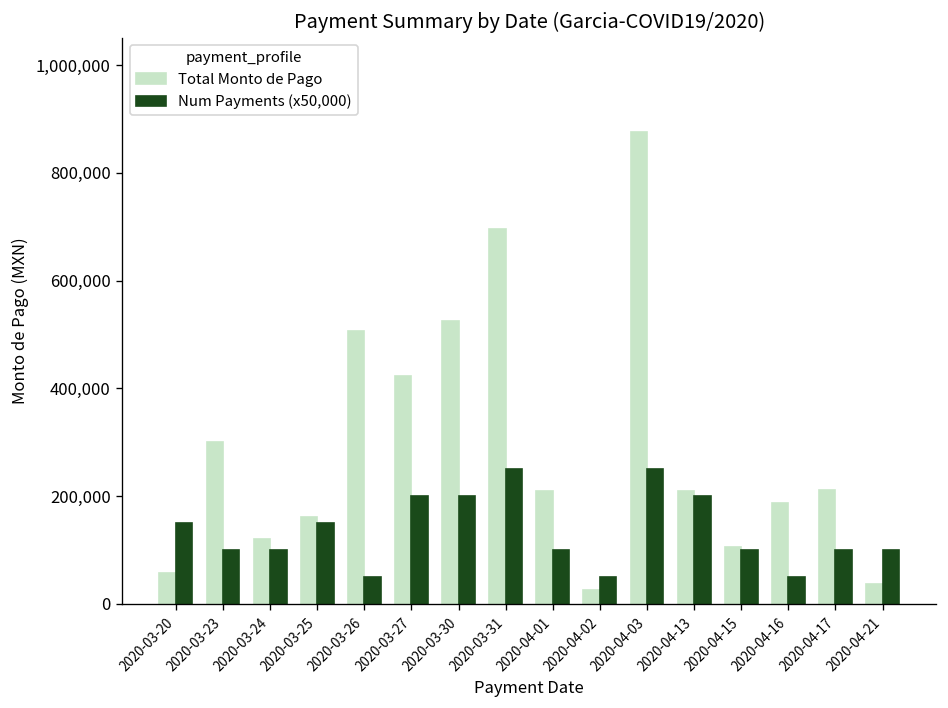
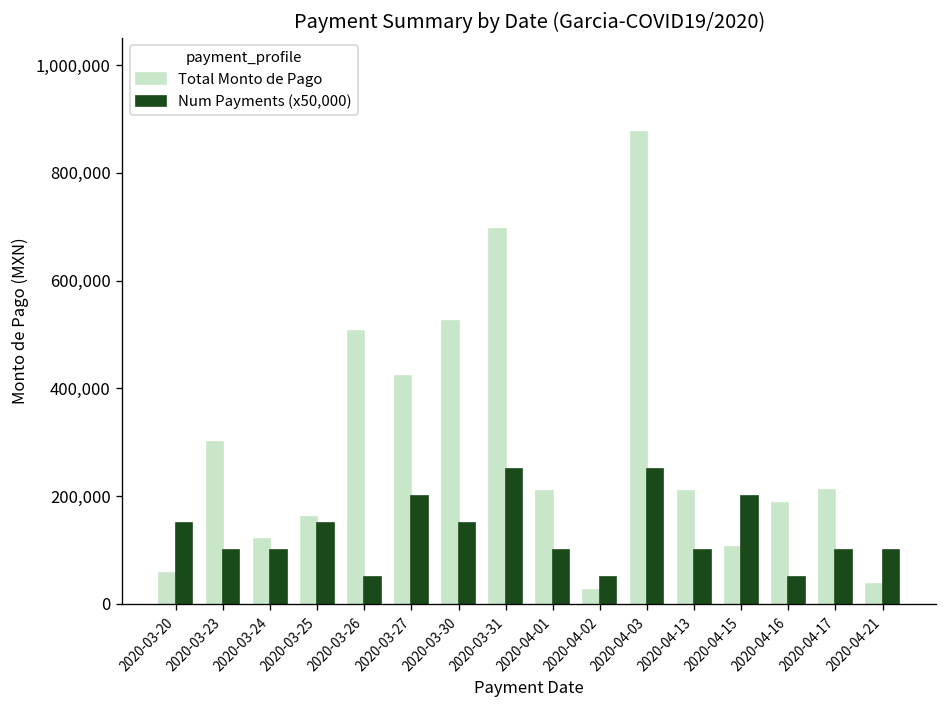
Num Payments (x50,000), 2020-03-30: 200,000 -> 150,000
Num Payments (x50,000), 2020-04-13: 200,000 -> 100,000
Num Payments (x50,000), 2020-04-15: 100,000 -> 200,000
